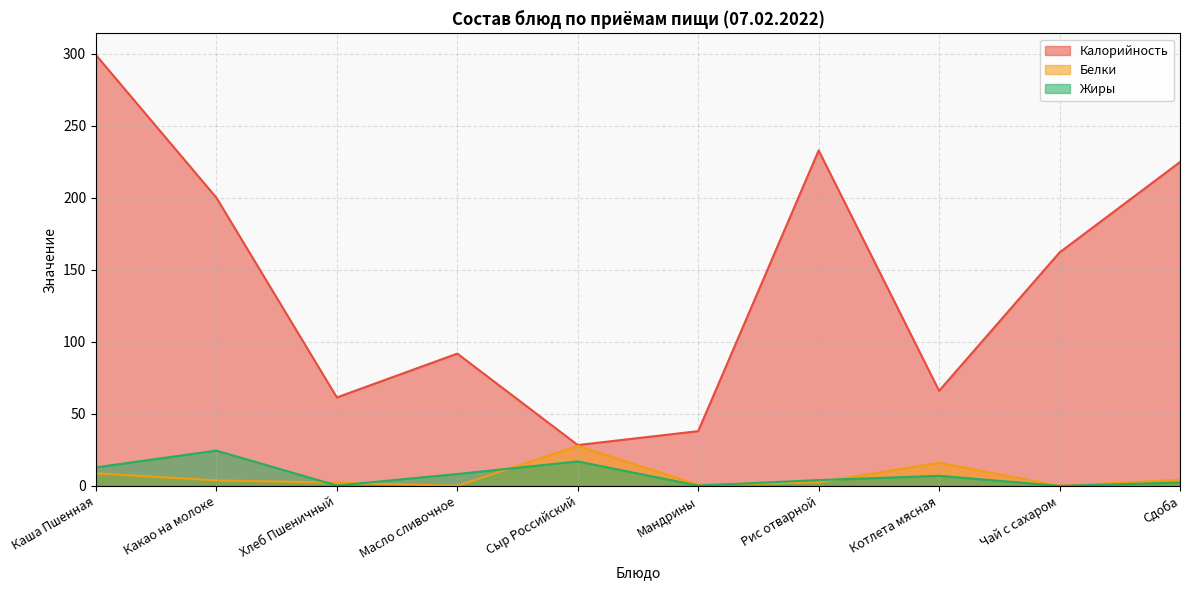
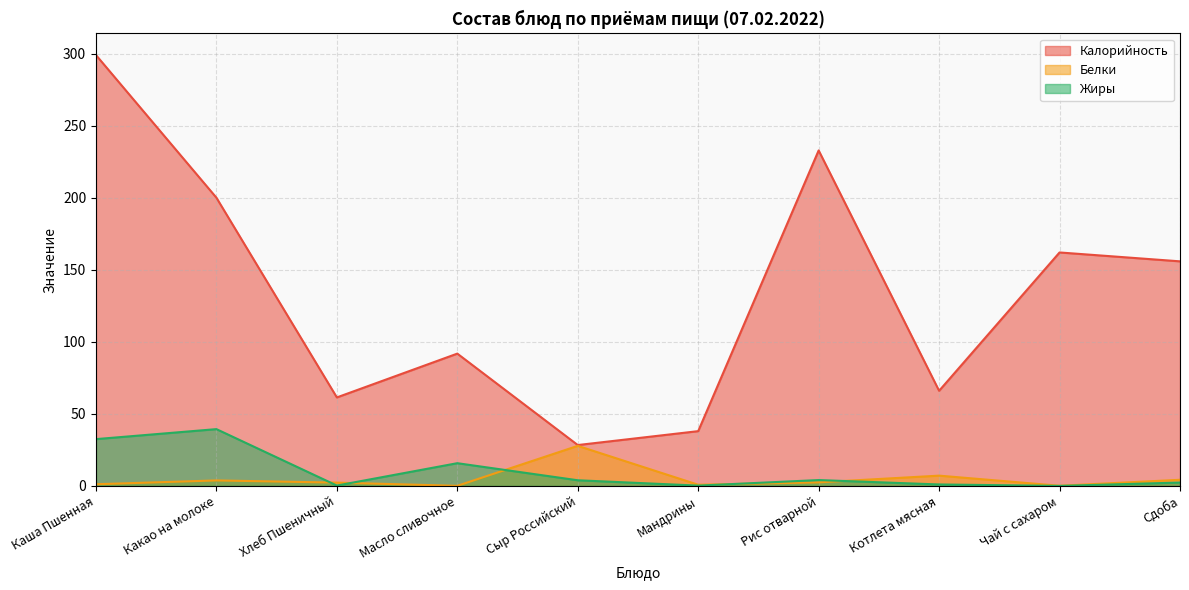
Белки, Каша Пшенная: 9 -> 1
Жиры, Каша Пшенная: 13 -> 32
Жиры, Какао на молоке: 25 -> 39
Жиры, Масло сливочное: 8 -> 16
Жиры, Сыр Российский: 17 -> 4
Белки, Котлета мясная: 16 -> 7
Жиры, Котлета мясная: 7 -> 1
Калорийность, Сдоба: 225 -> 156
